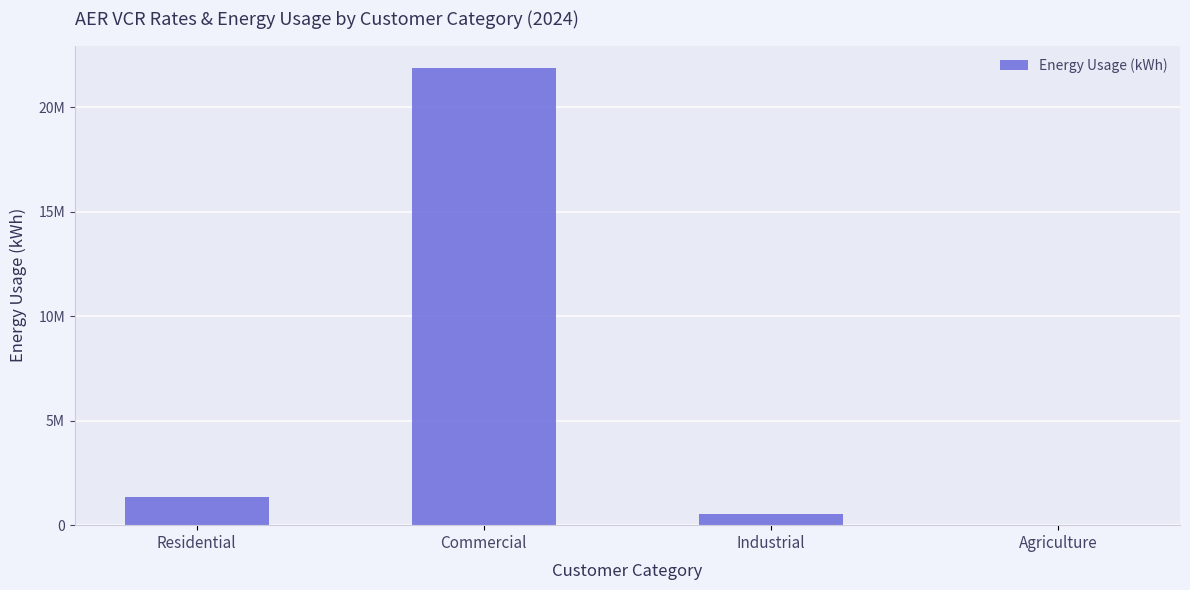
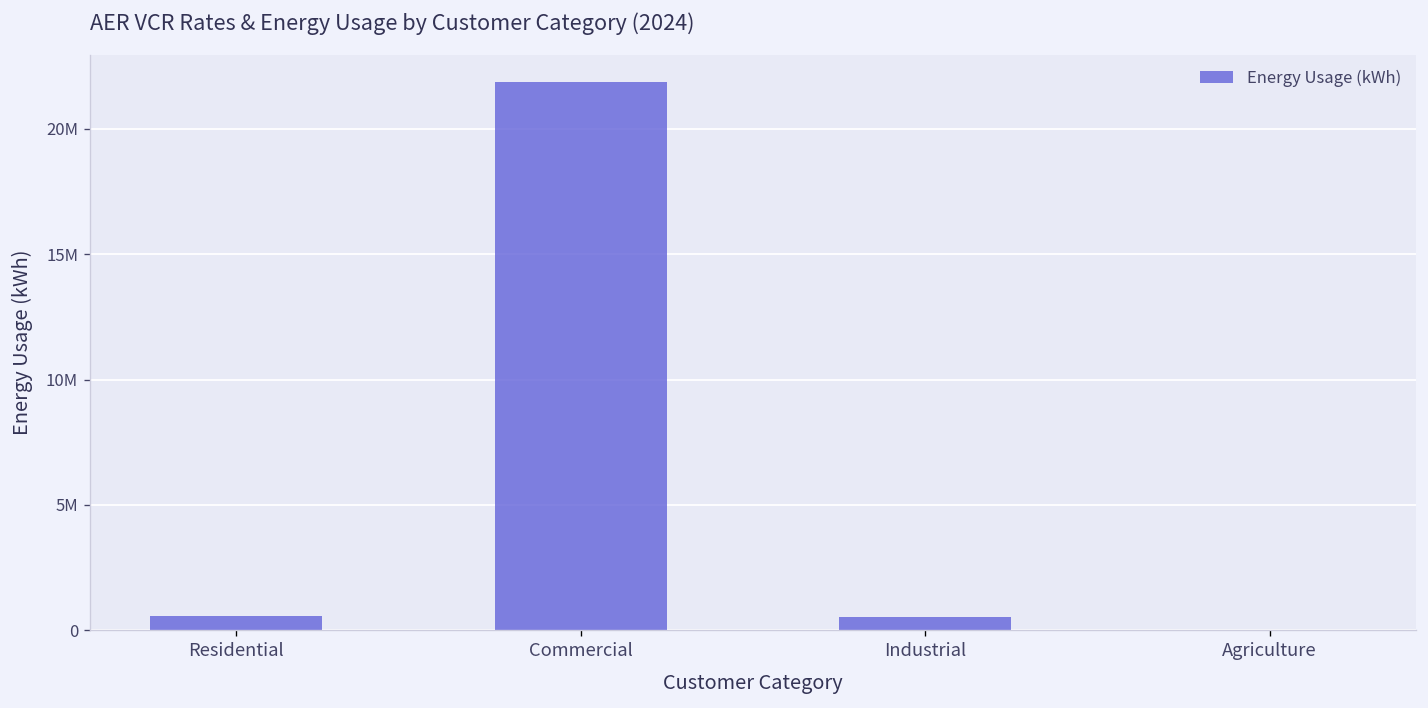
Residential: 1300000 -> 600000
